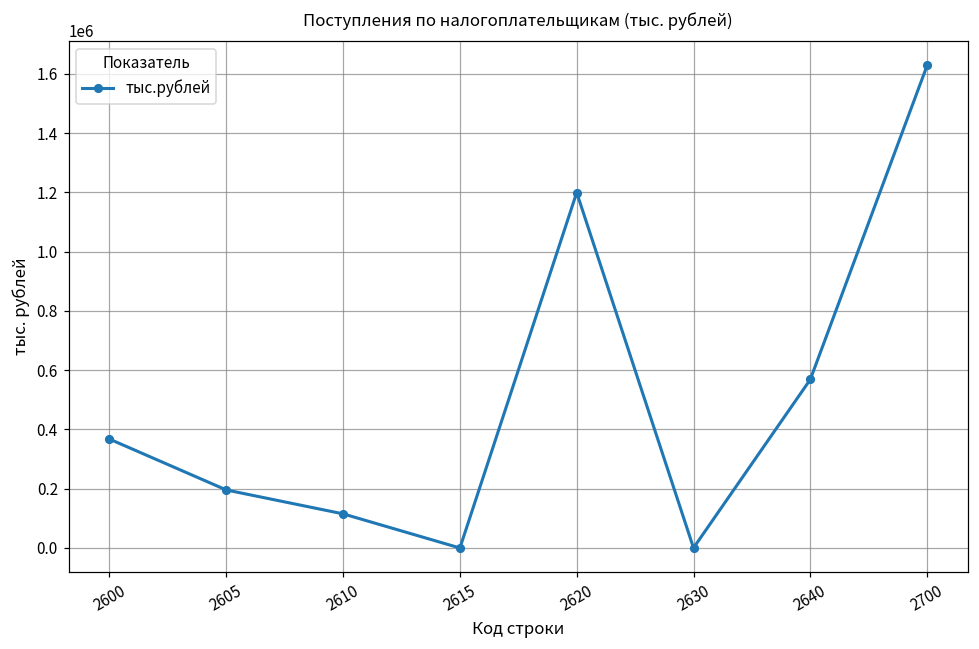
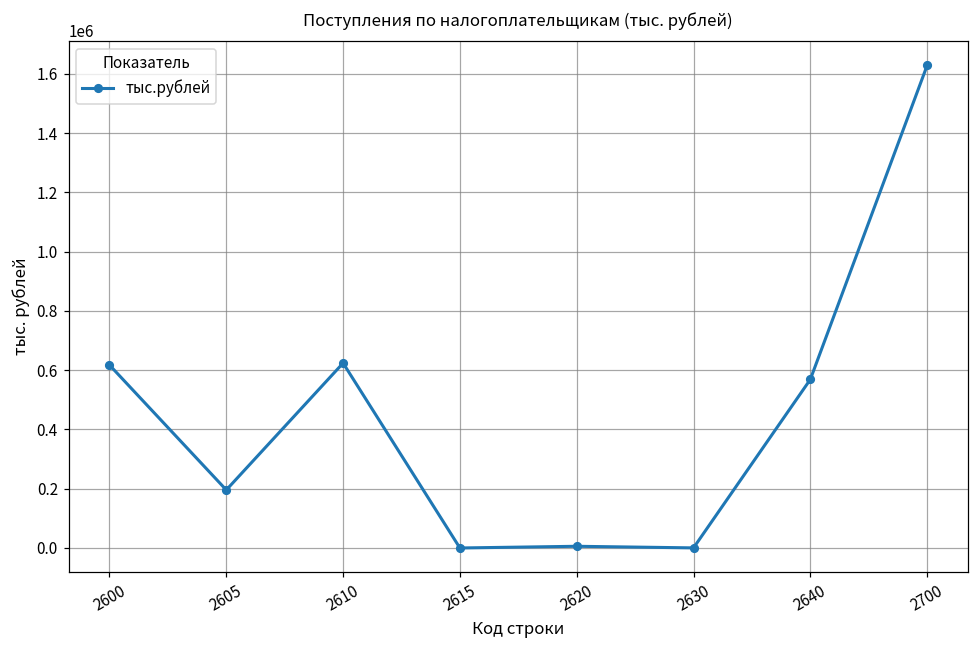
2600: 370000 -> 620000
2610: 120000 -> 620000
2620: 1200000 -> 10000
